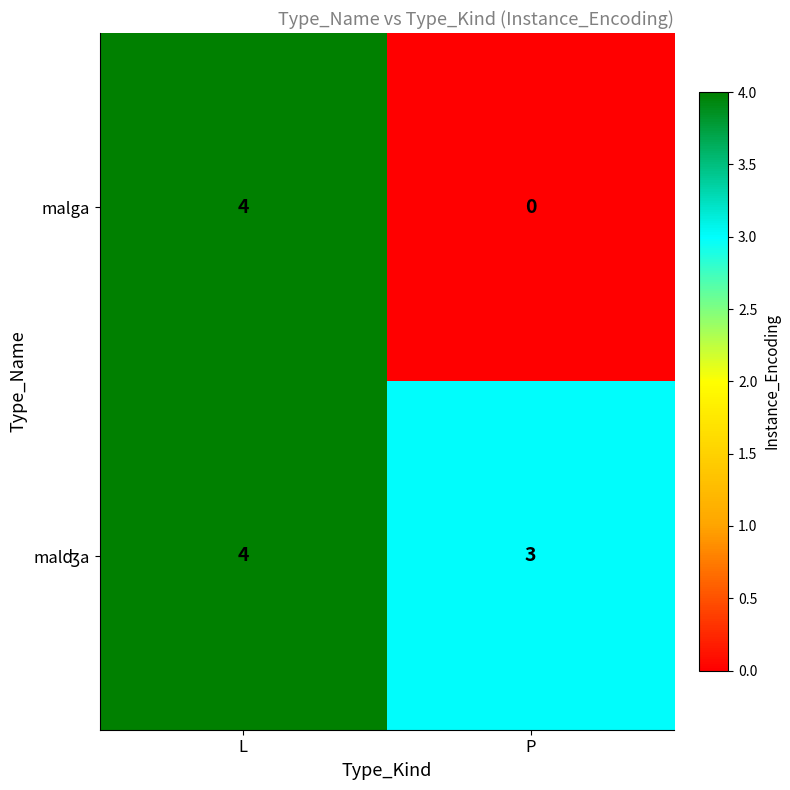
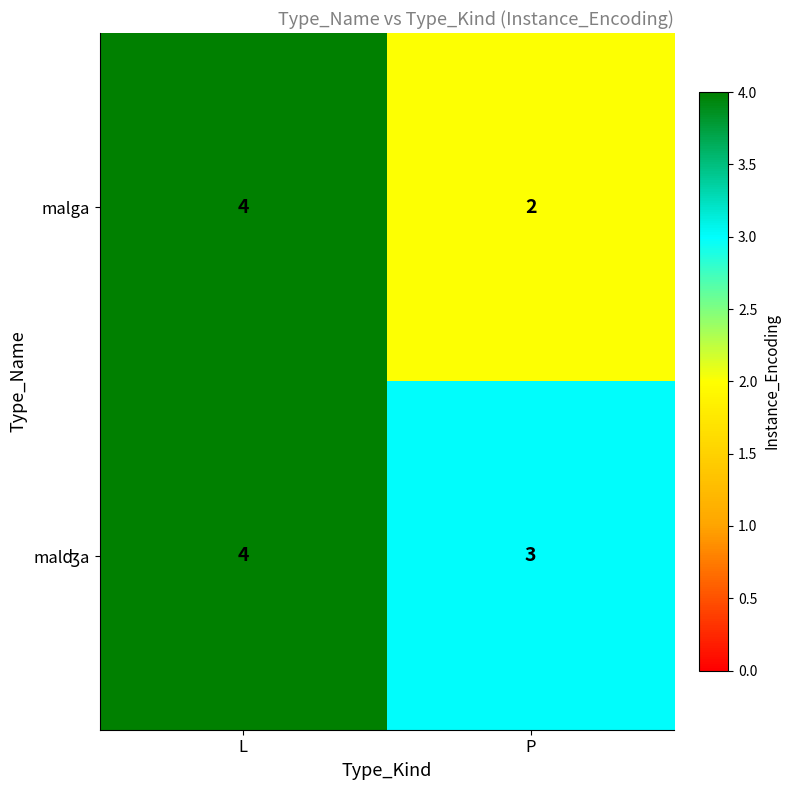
malga, P: 0 -> 2
